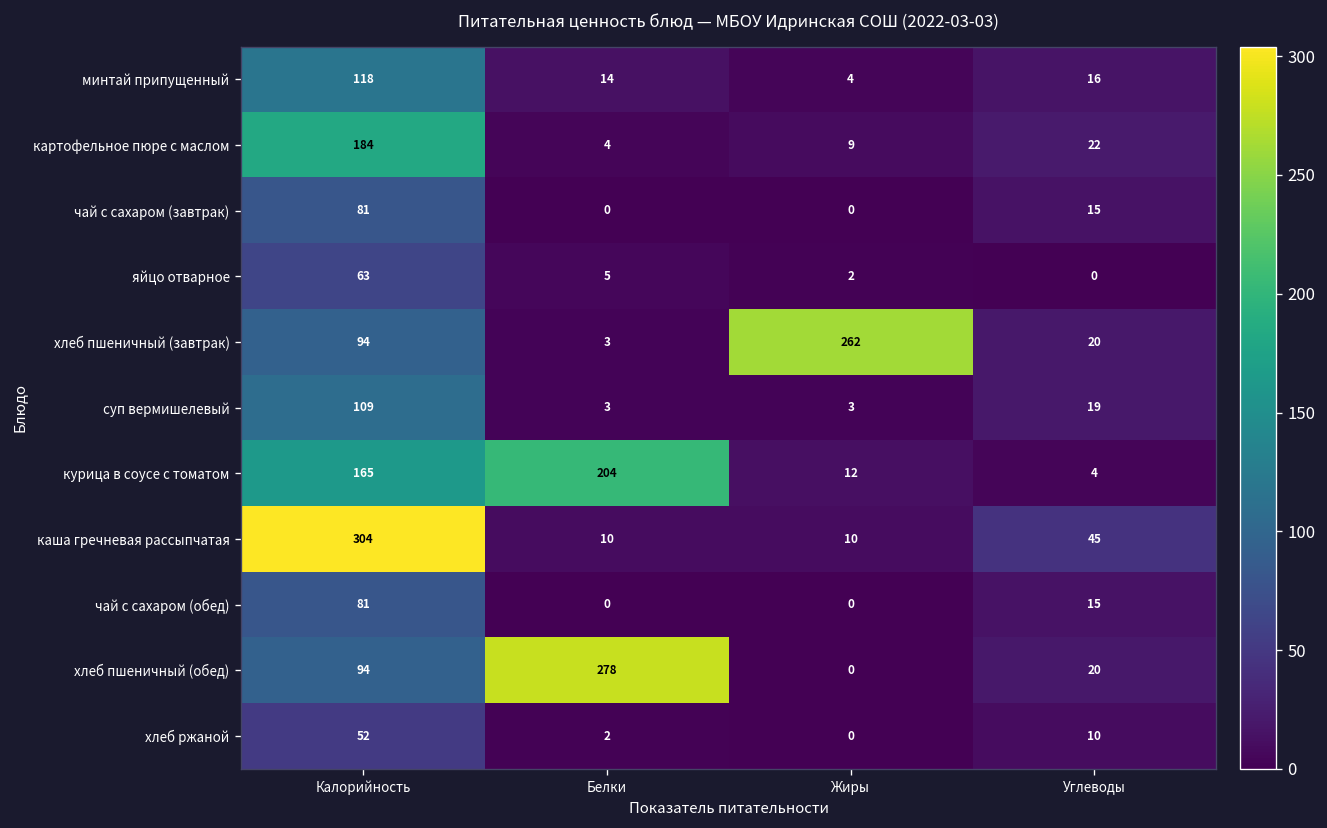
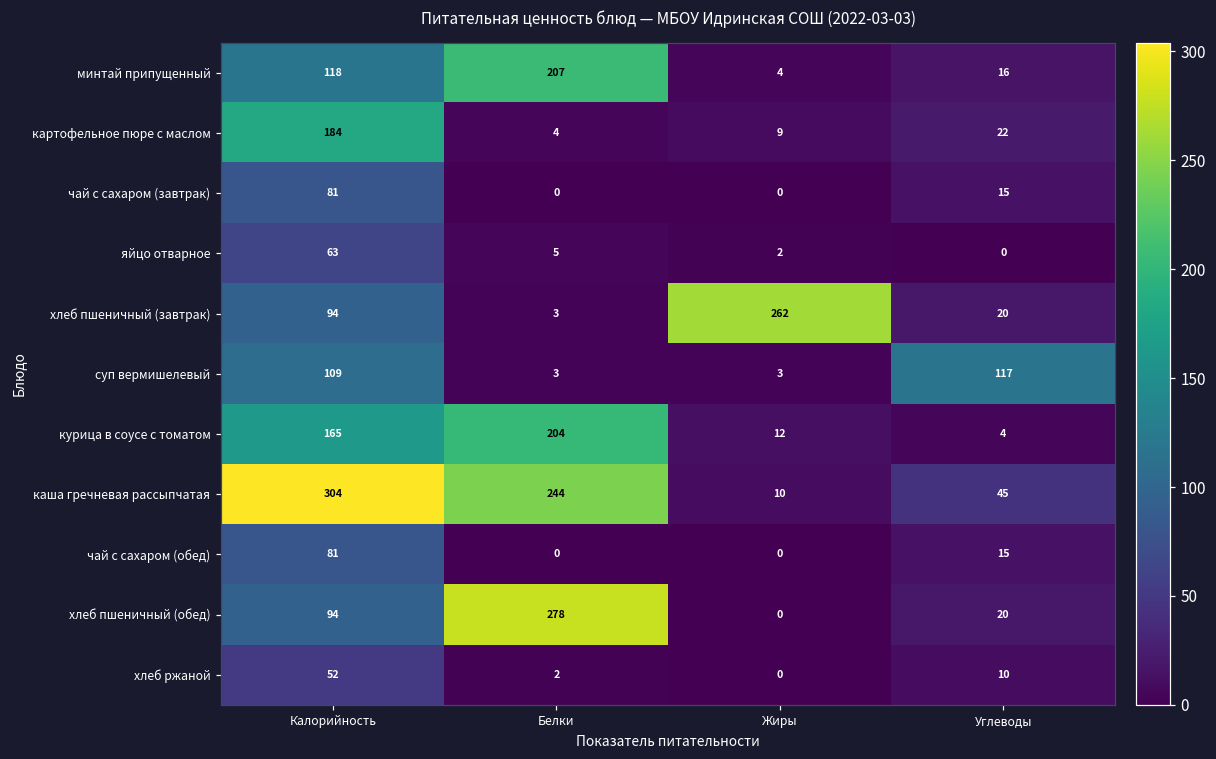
минтай припущенный, Белки: 14 -> 207
суп вермишелевый, Углеводы: 19 -> 117
каша гречневая рассыпчатая, Белки: 10 -> 244
